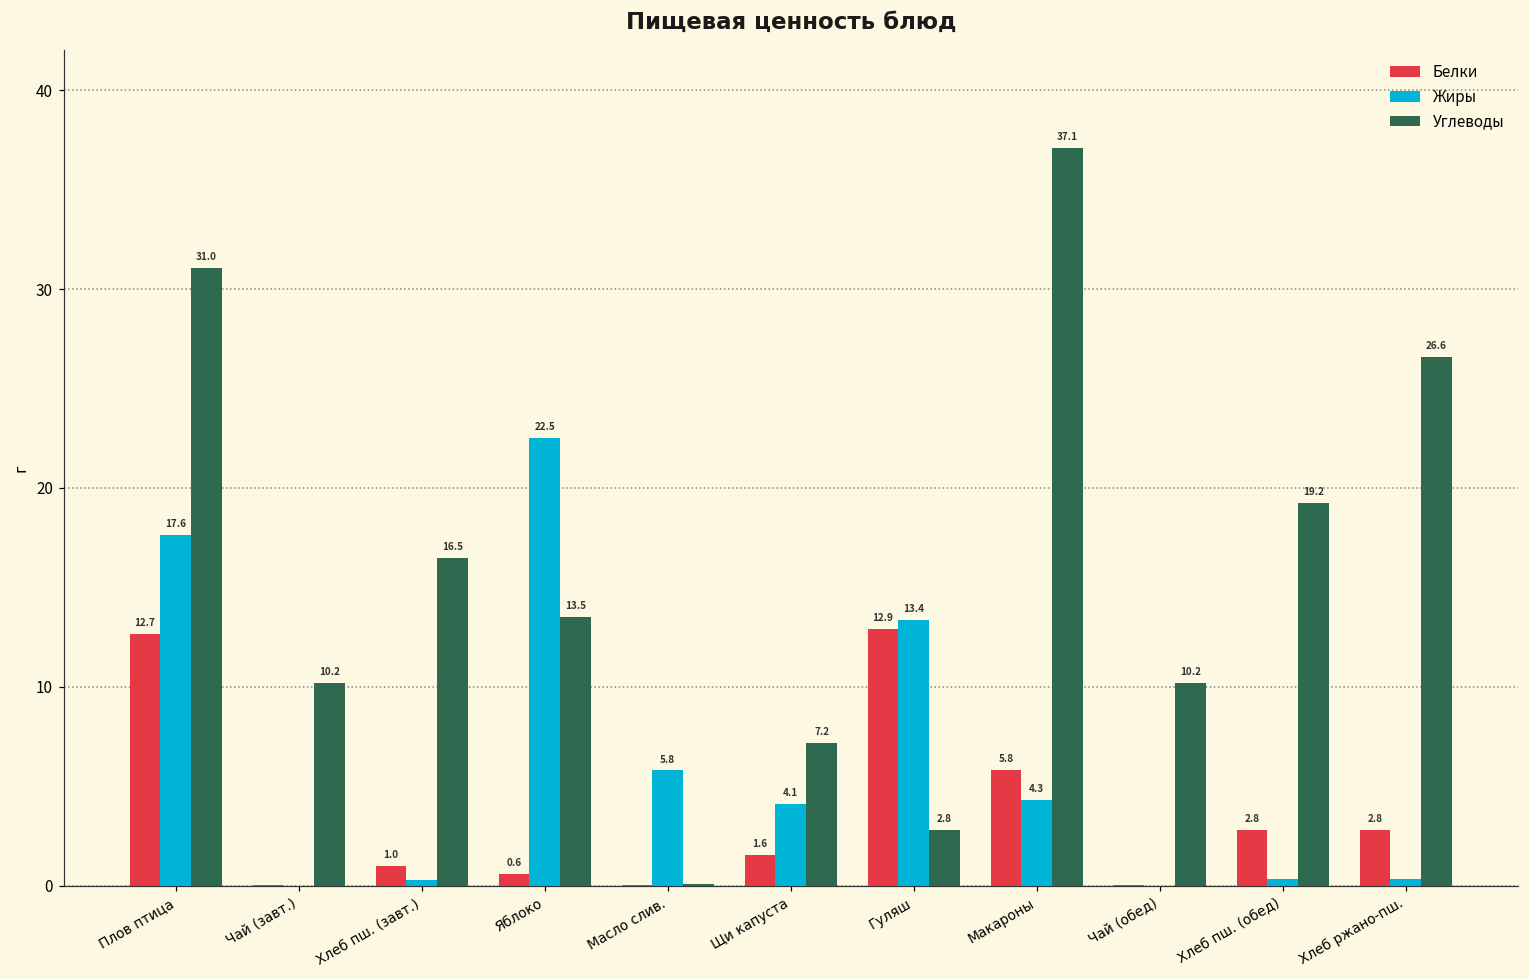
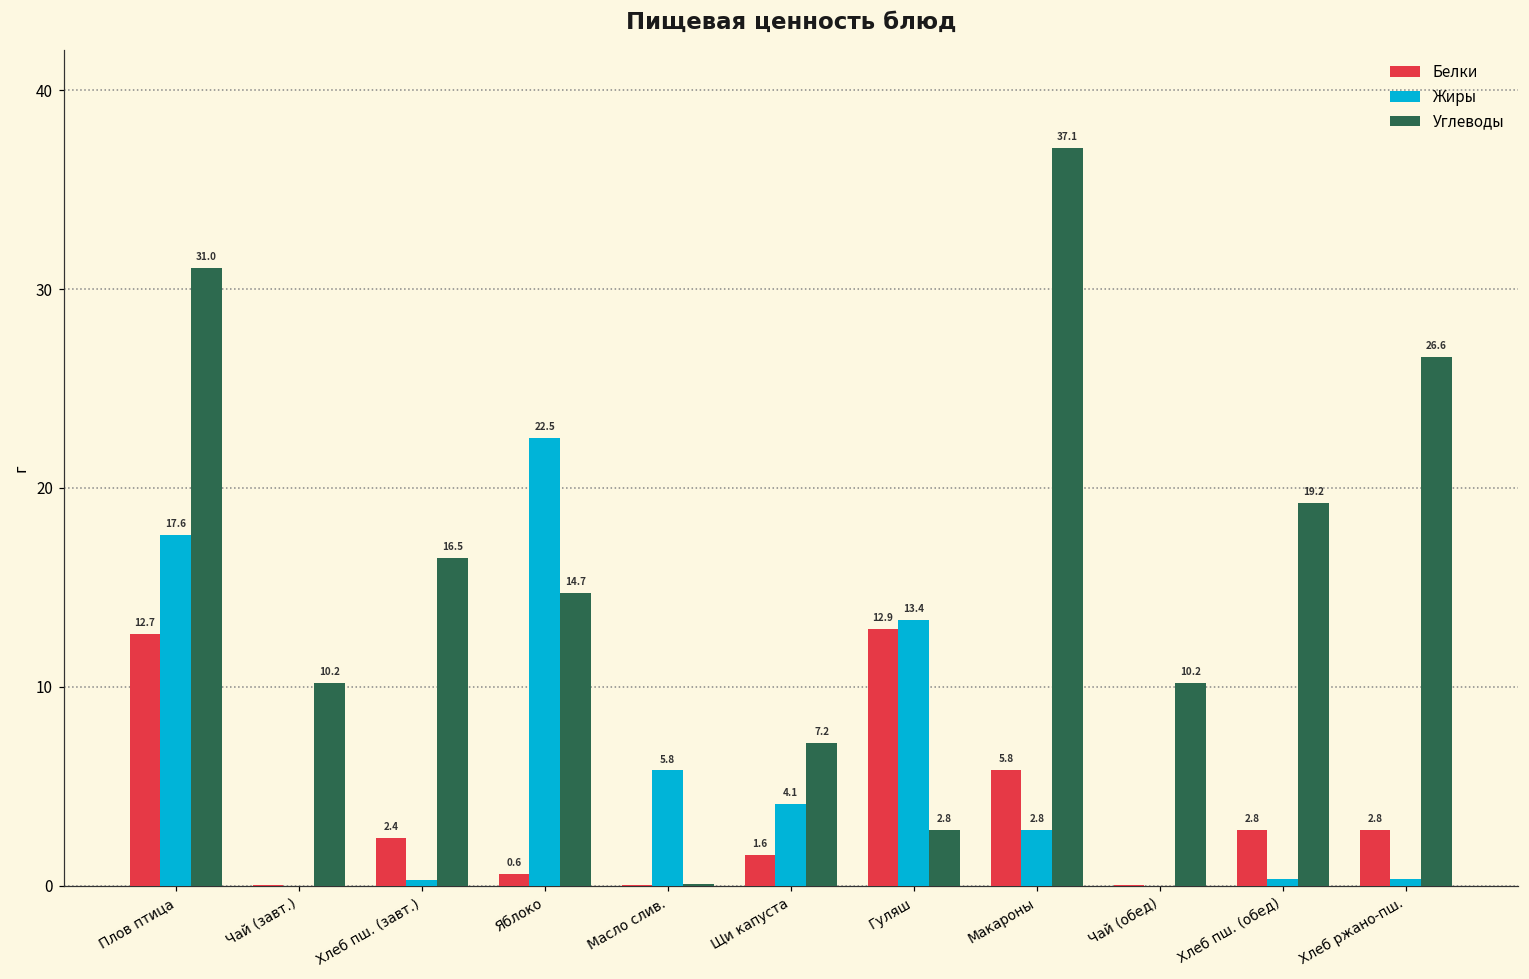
Белки, Хлеб пш. (завт.): 1.0 -> 2.4
Углеводы, Яблоко: 13.5 -> 14.7
Жиры, Макароны: 4.3 -> 2.8
